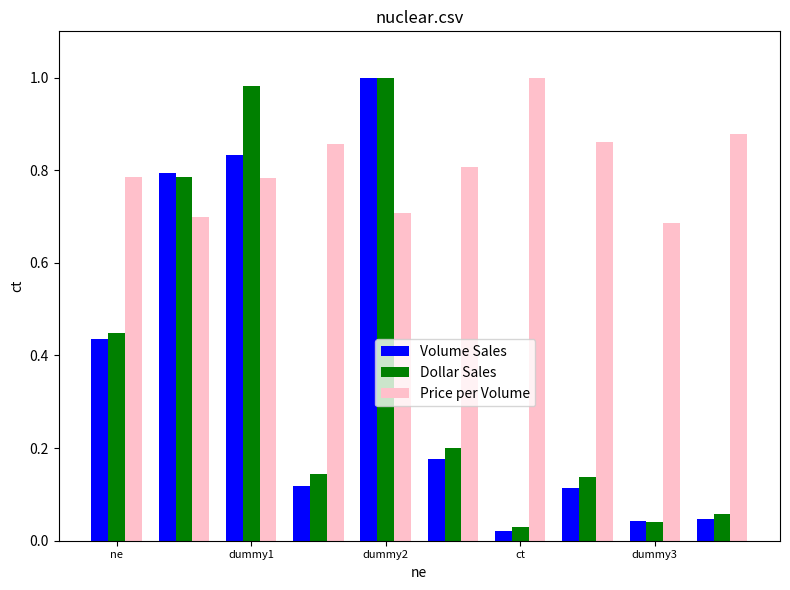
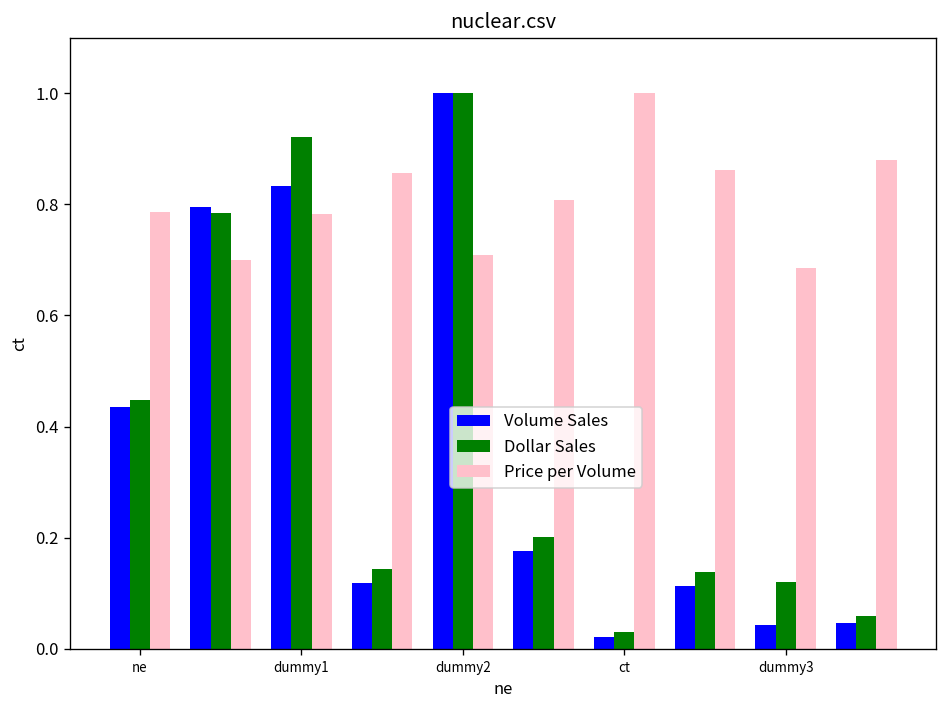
Dollar Sales, dummy1: 0.98 -> 0.92
Dollar Sales, dummy3: 0.04 -> 0.12
